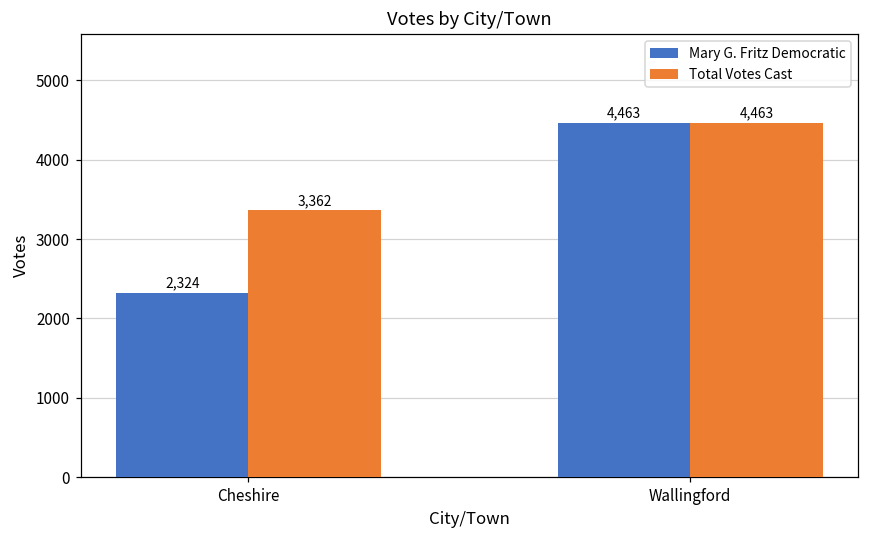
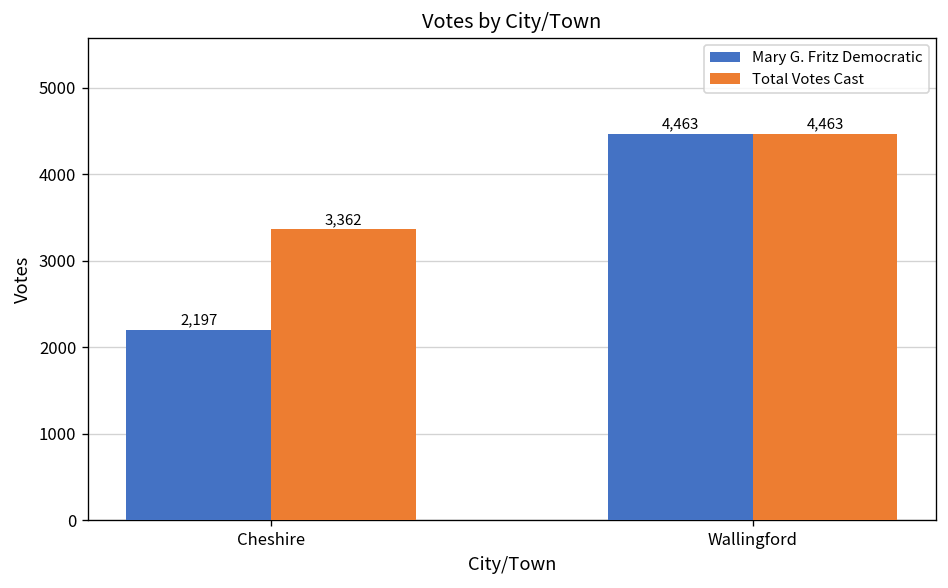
Mary G. Fritz Democratic, Cheshire: 2,324 -> 2,197
